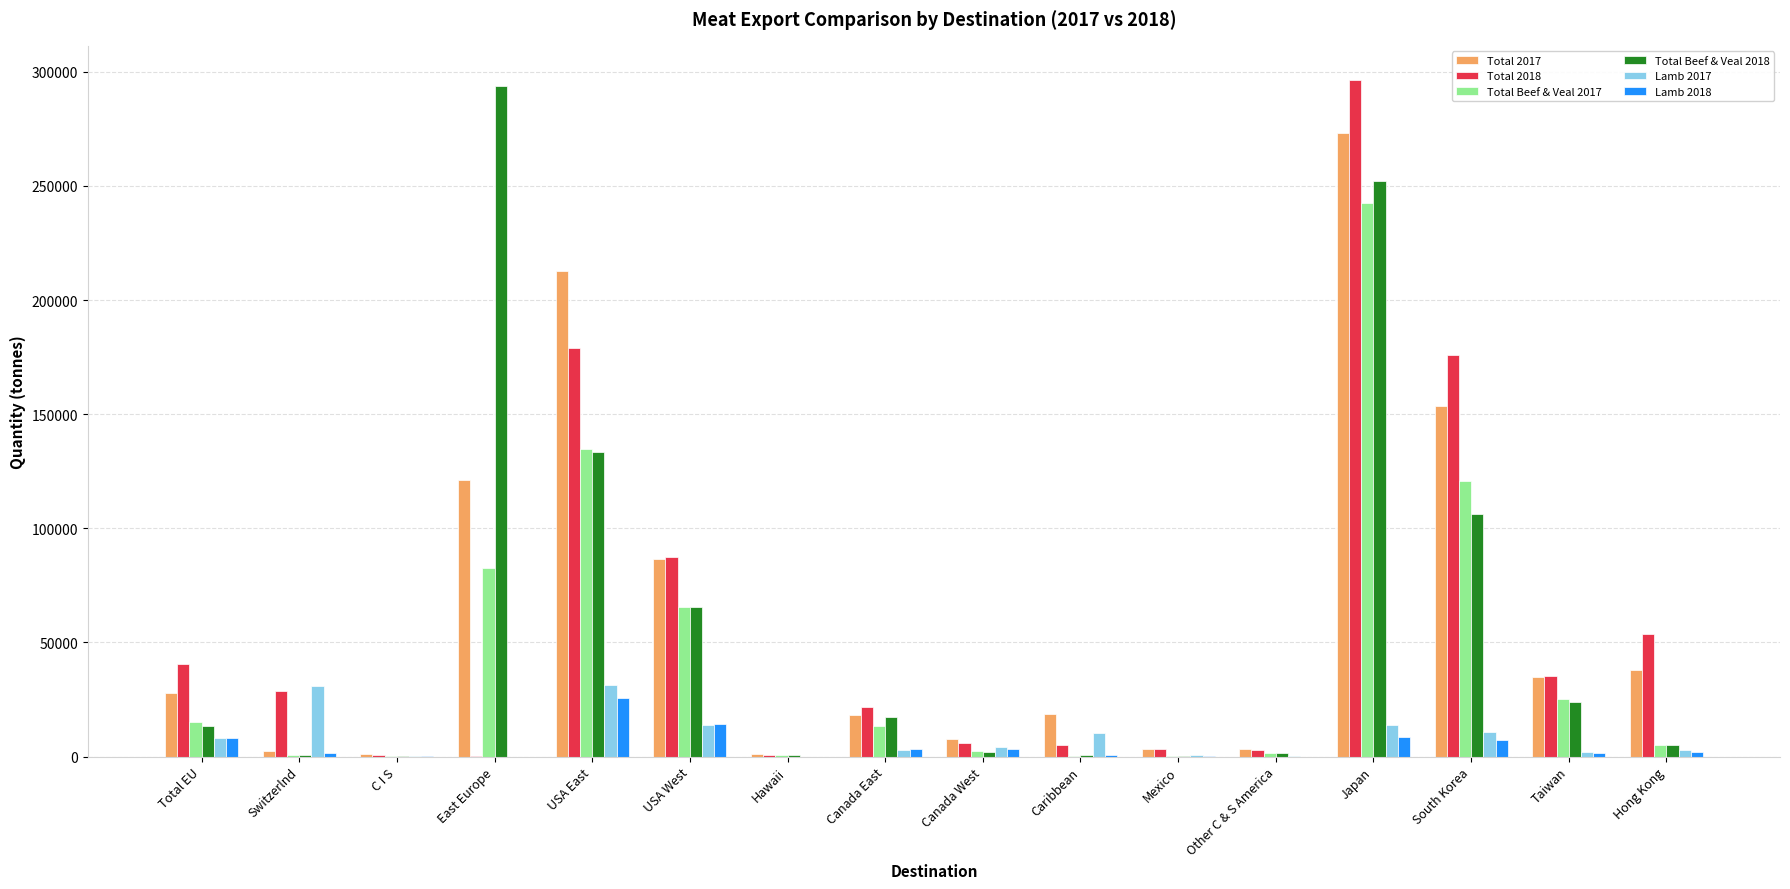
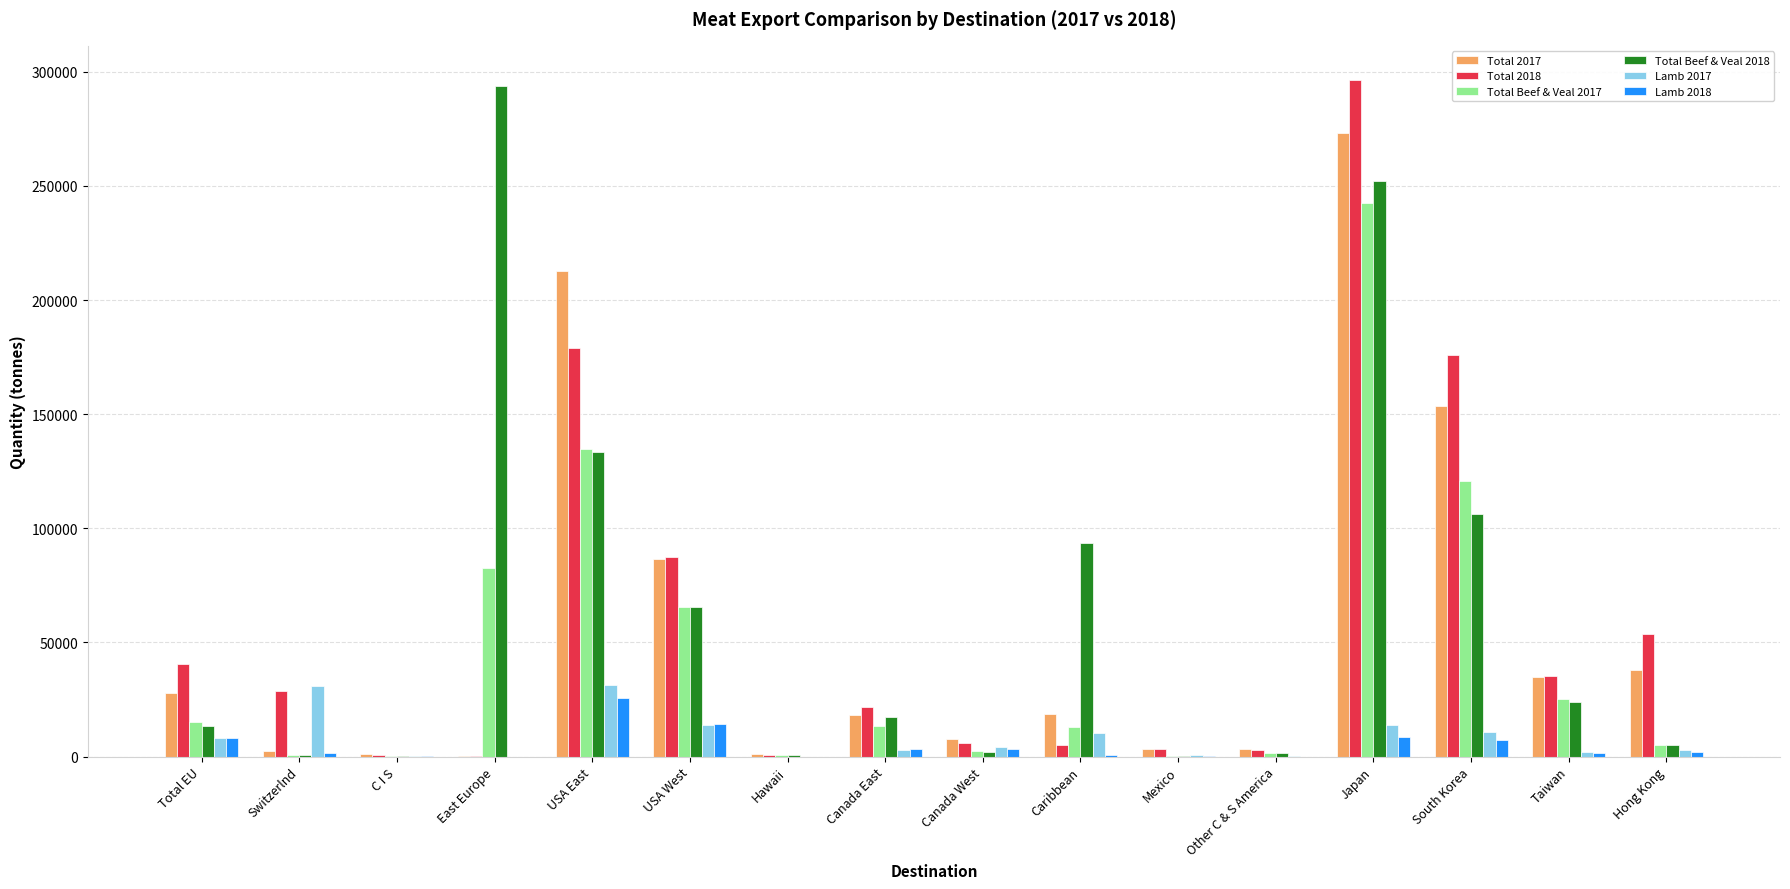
Total 2017, East Europe: 121000 -> 0
Total Beef & Veal 2017, Caribbean: 0 -> 13000
Total Beef & Veal 2018, Caribbean: 1000 -> 93000
